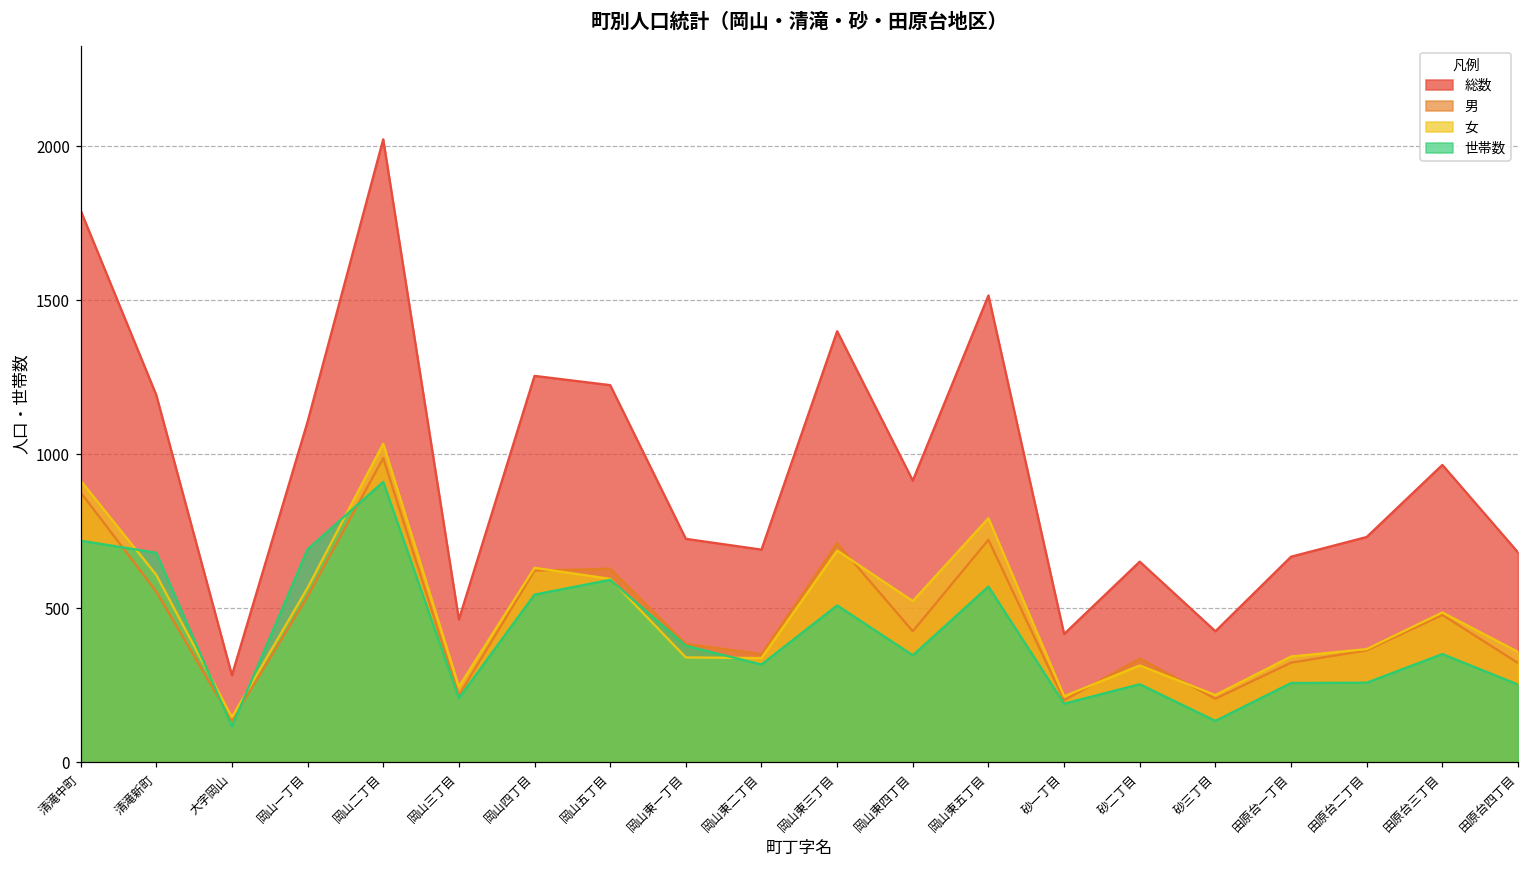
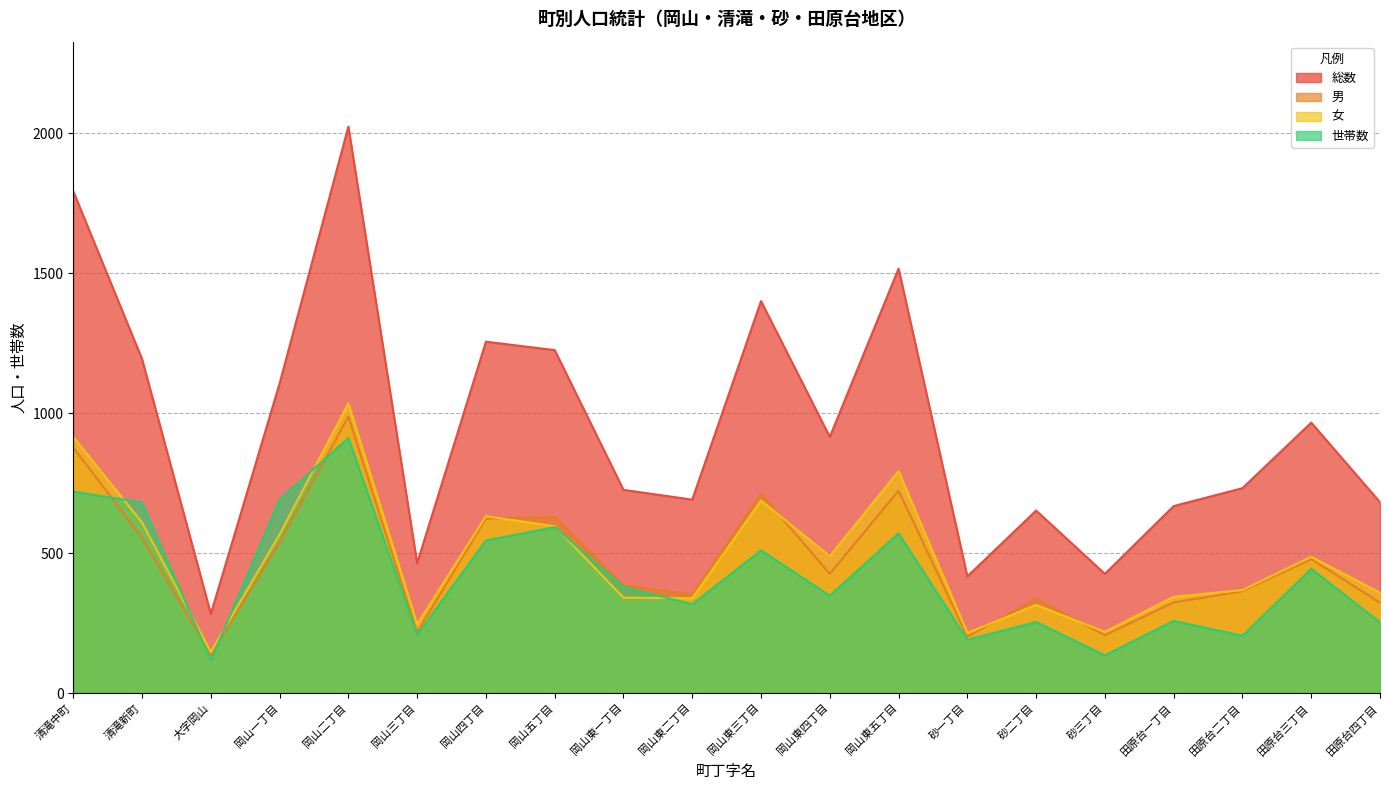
女, 岡山東四丁目: 520 -> 490
世帯数, 田原台二丁目: 260 -> 210
世帯数, 田原台三丁目: 350 -> 440
